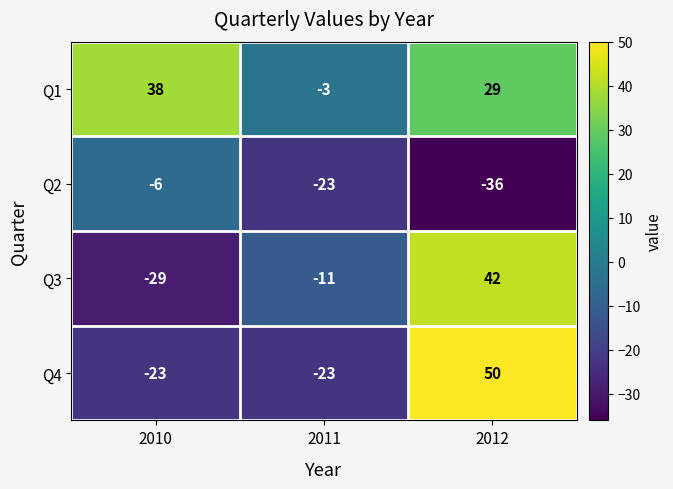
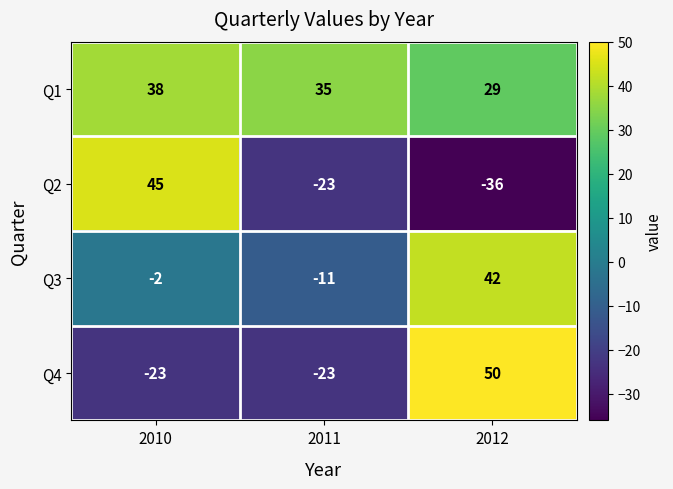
Q1, 2011: -3 -> 35
Q2, 2010: -6 -> 45
Q3, 2010: -29 -> -2
